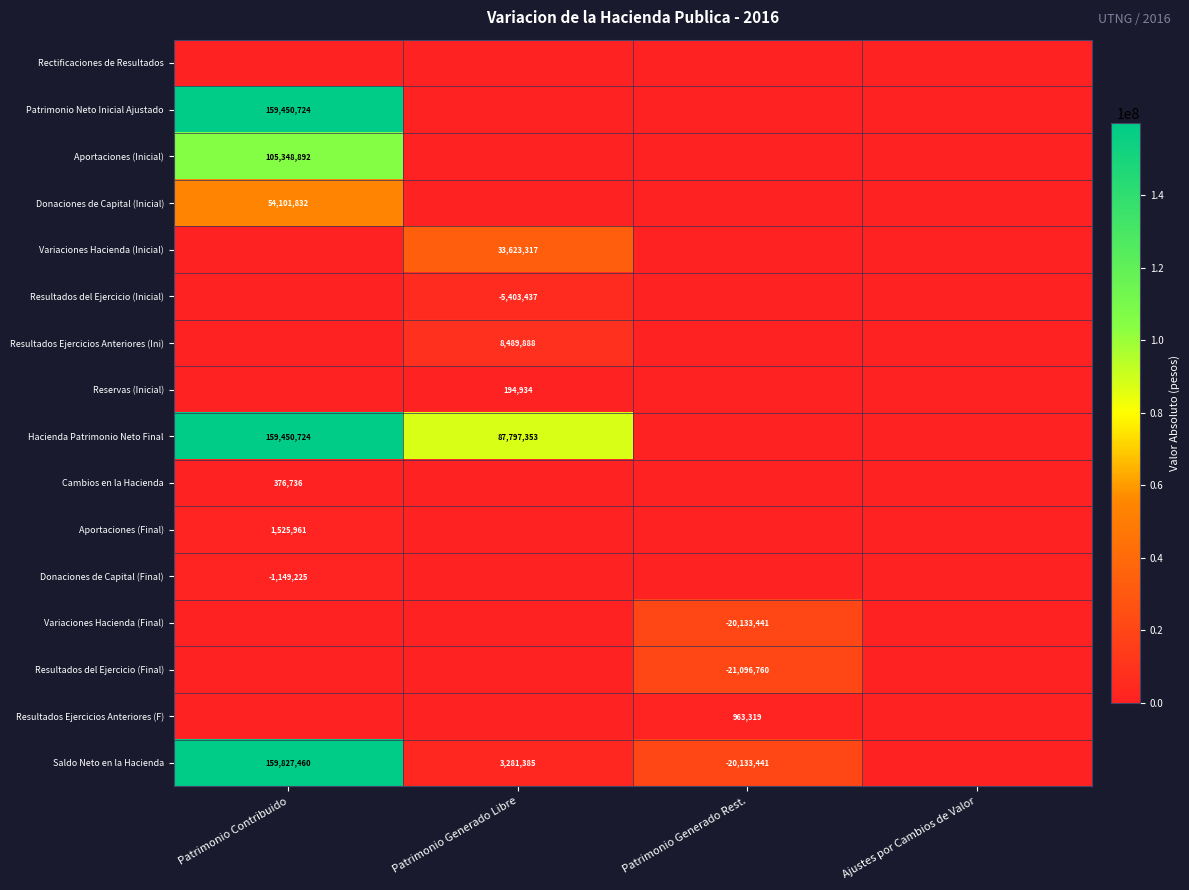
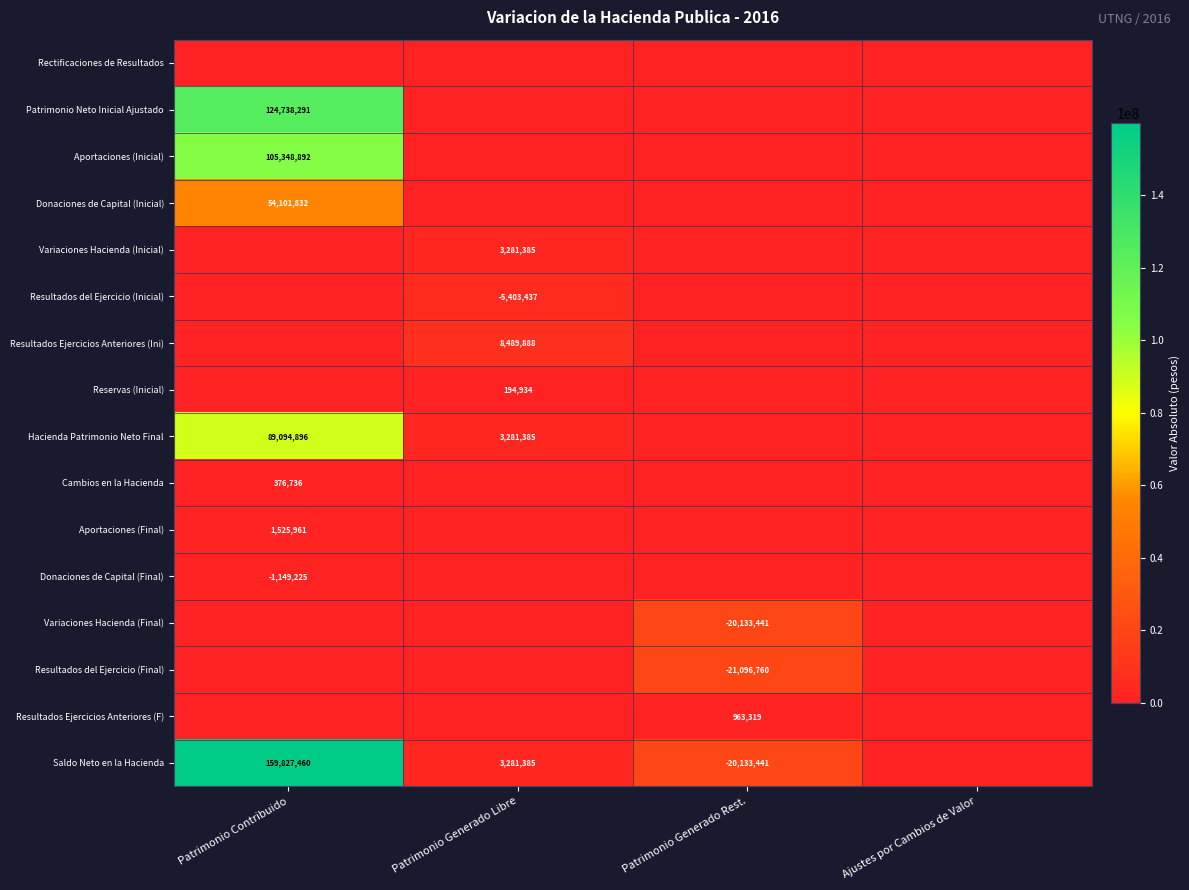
Patrimonio Neto Inicial Ajustado, Patrimonio Contribuido: 159,450,724 -> 124,738,291
Variaciones Hacienda (Inicial), Patrimonio Generado Libre: 33,623,317 -> 3,281,385
Hacienda Patrimonio Neto Final, Patrimonio Contribuido: 159,450,724 -> 89,094,896
Hacienda Patrimonio Neto Final, Patrimonio Generado Libre: 87,797,353 -> 3,281,385
